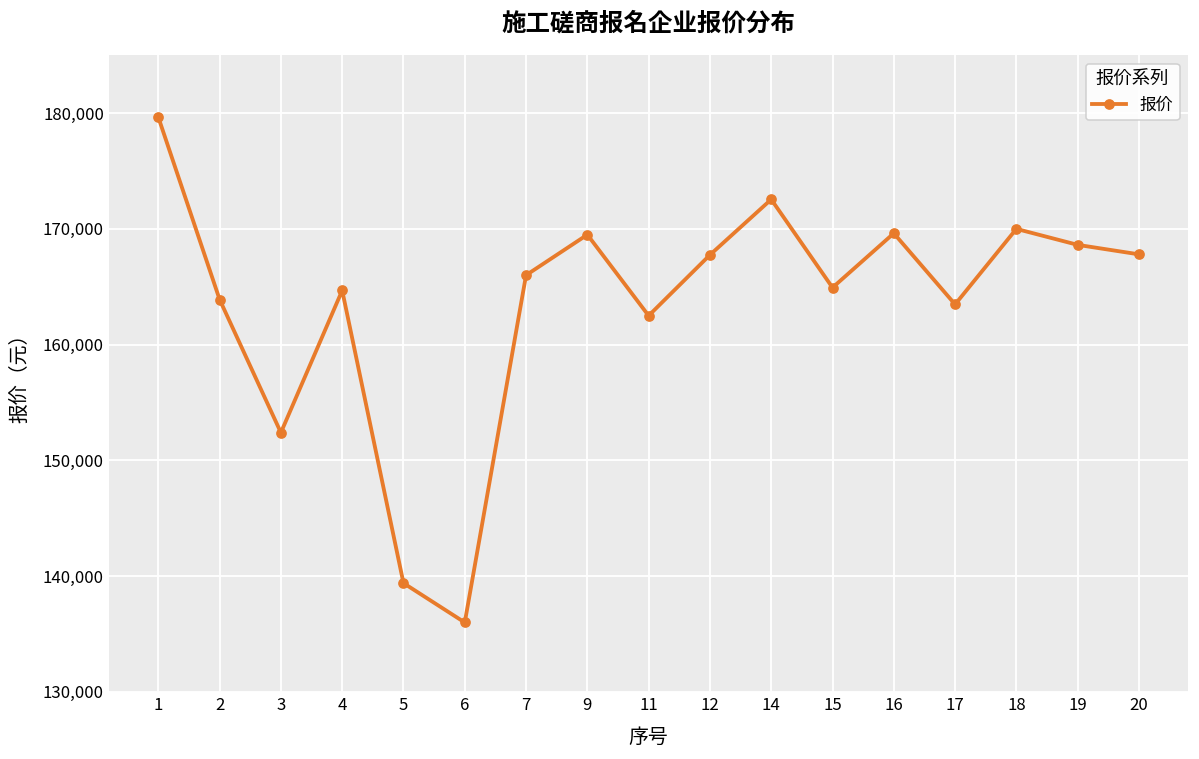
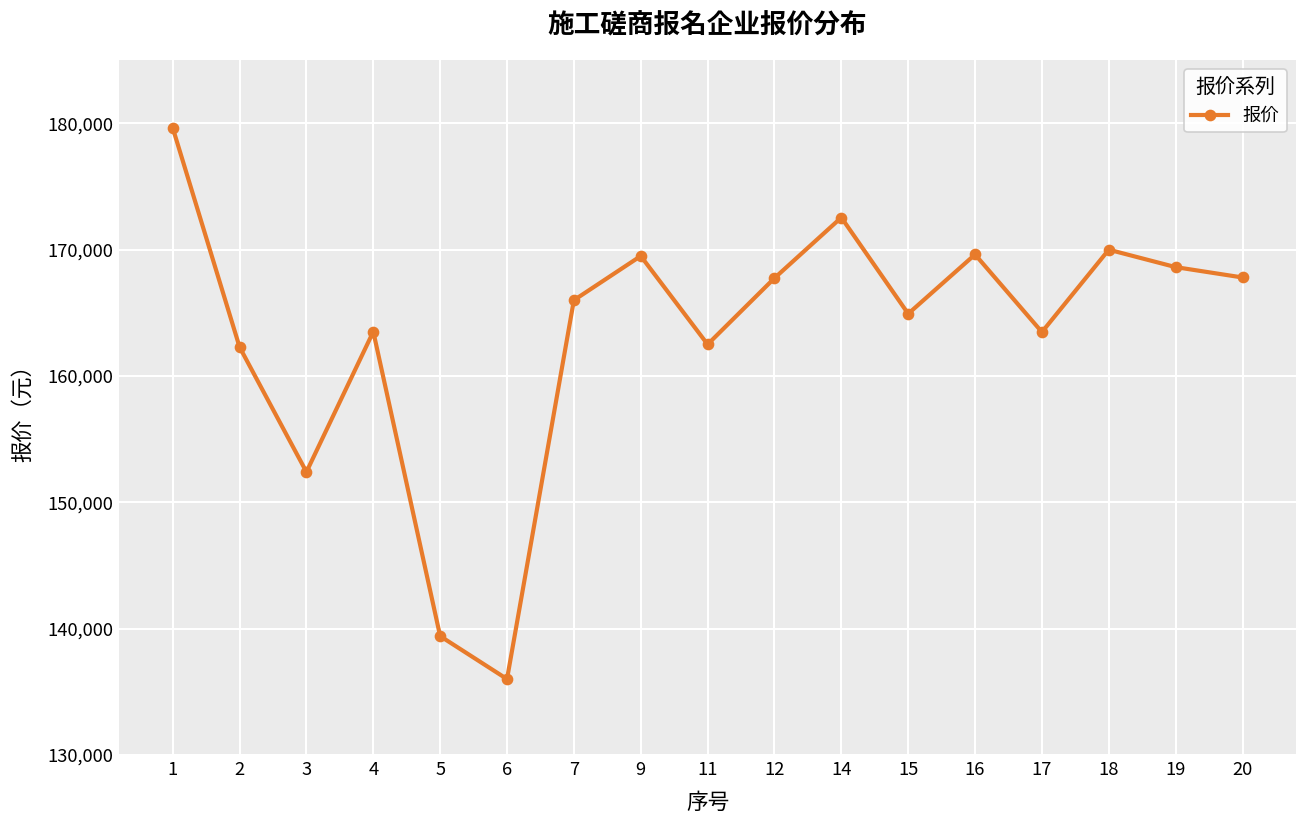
2: 163,900 -> 162,300
4: 164,700 -> 163,500
